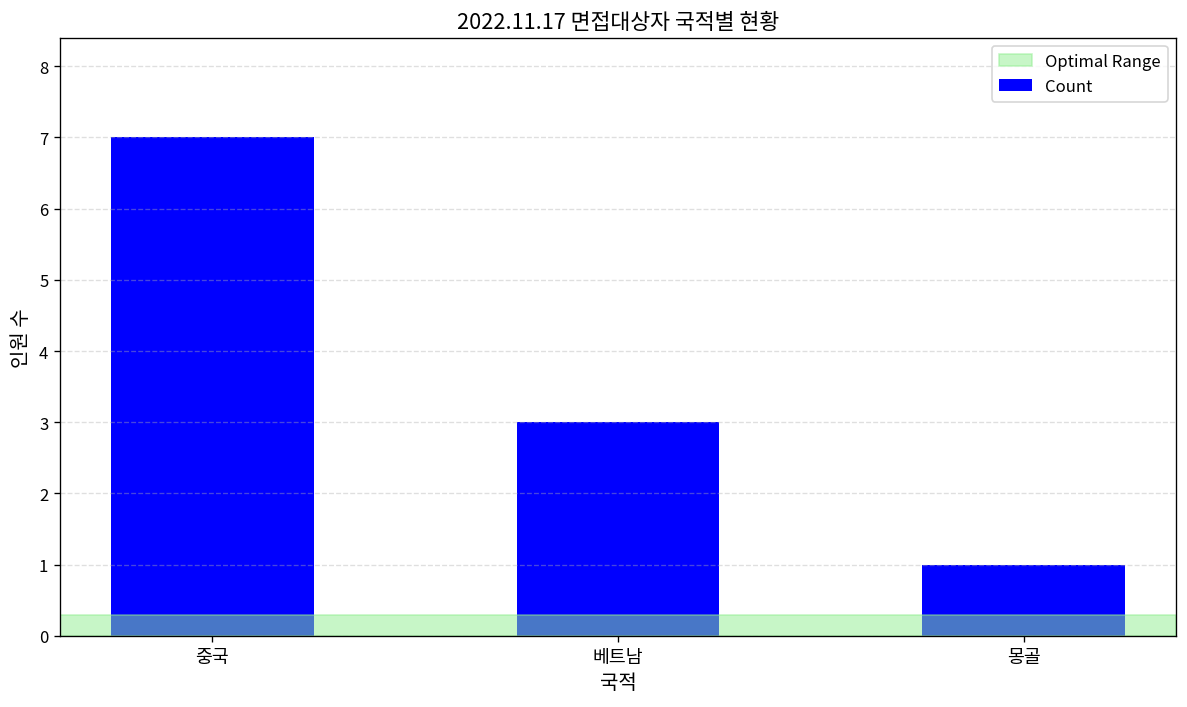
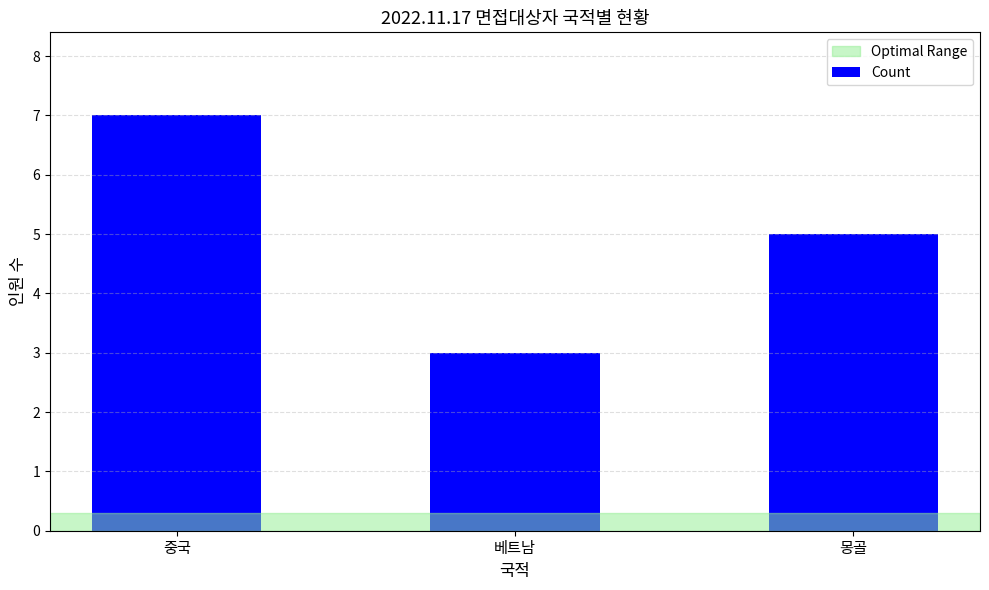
몽골: 1 -> 5
